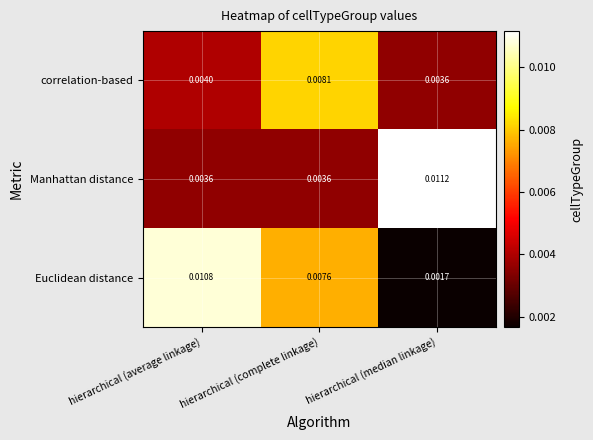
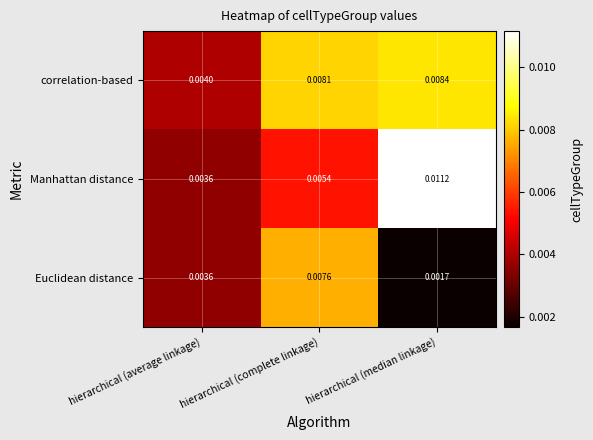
correlation-based, hierarchical (median linkage): 0.0036 -> 0.0084
Manhattan distance, hierarchical (complete linkage): 0.0036 -> 0.0054
Euclidean distance, hierarchical (average linkage): 0.0108 -> 0.0036
